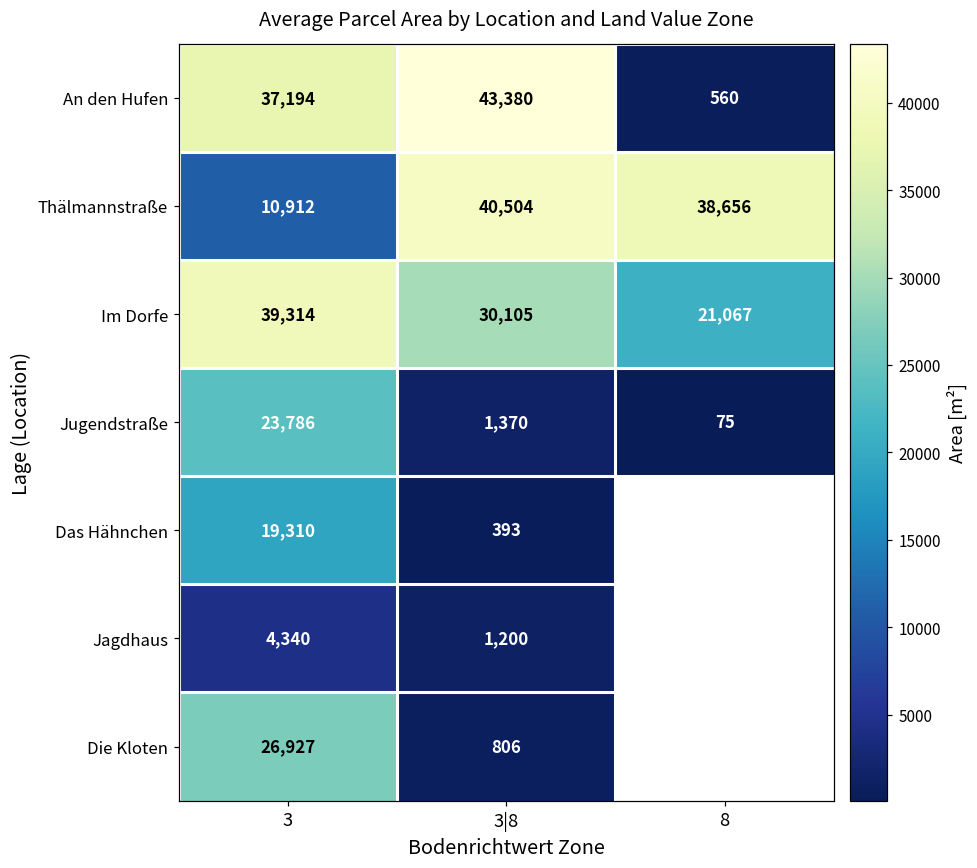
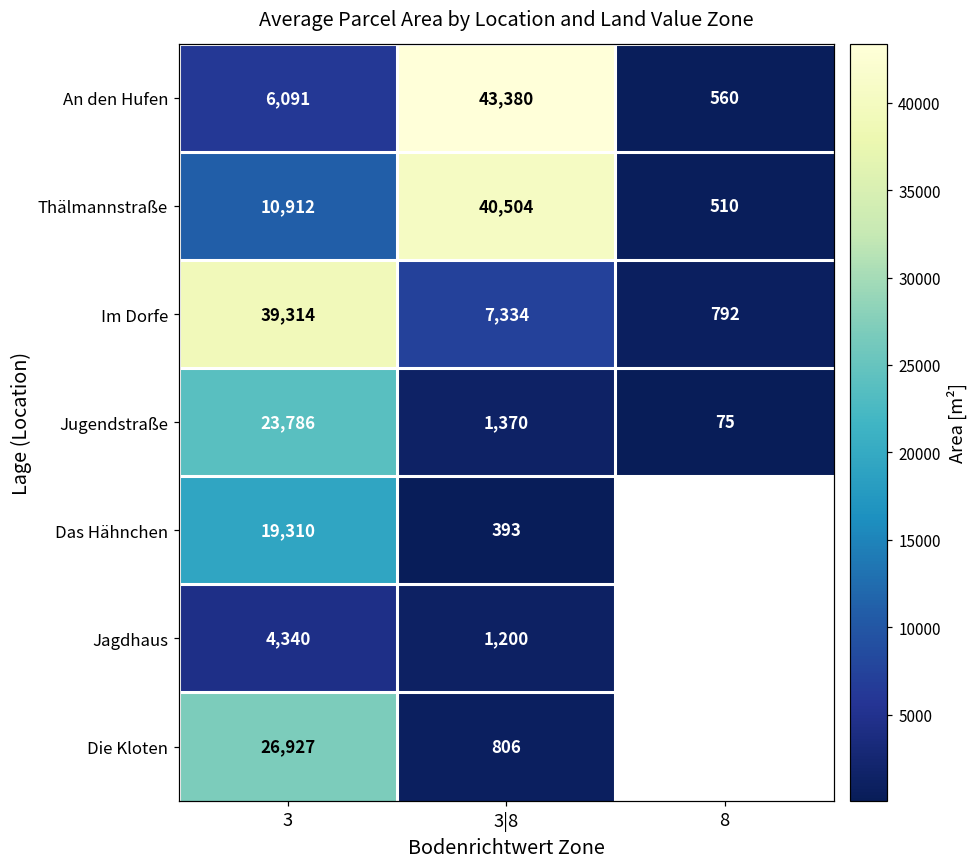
An den Hufen, 3: 37,194 -> 6,091
Thälmannstraße, 8: 38,656 -> 510
Im Dorfe, 3|8: 30,105 -> 7,334
Im Dorfe, 8: 21,067 -> 792
